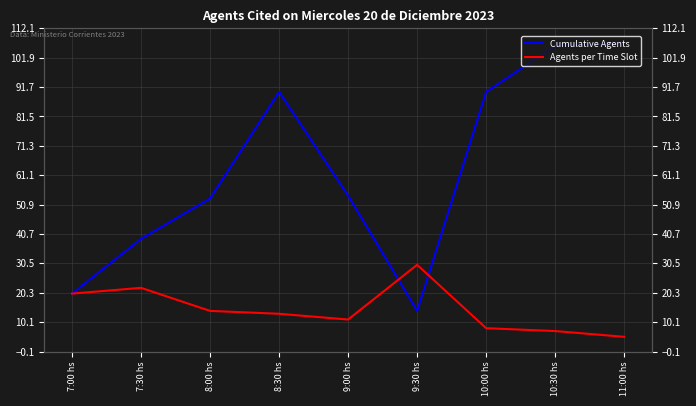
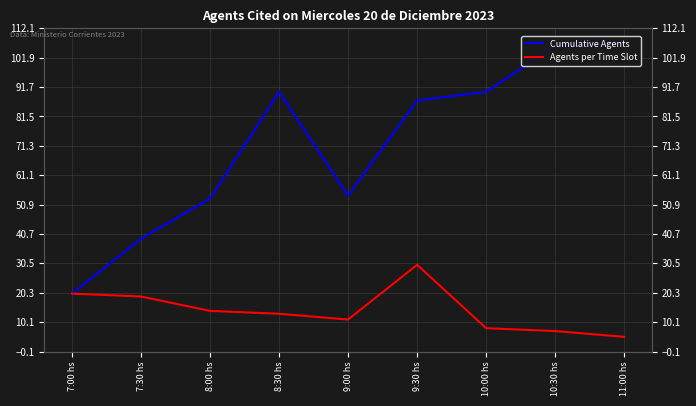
Agents per Time Slot, 7:30 hs: 22 -> 19
Cumulative Agents, 9:30 hs: 14 -> 87
